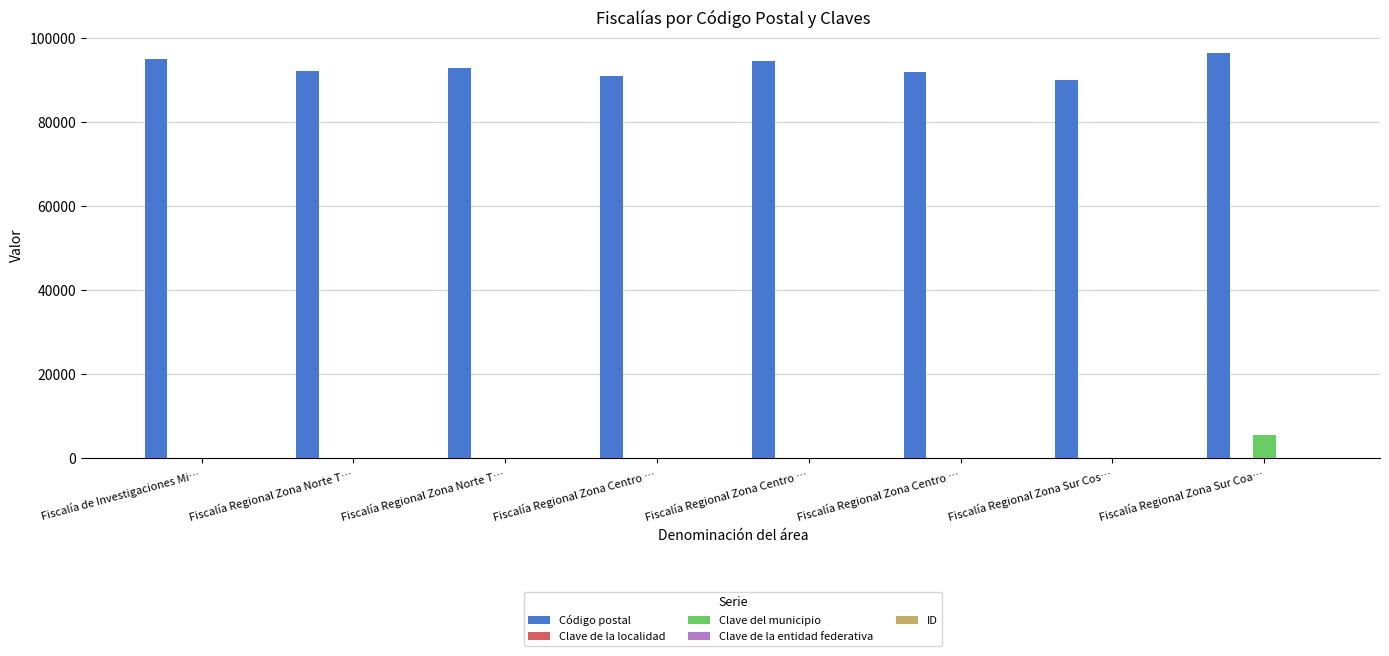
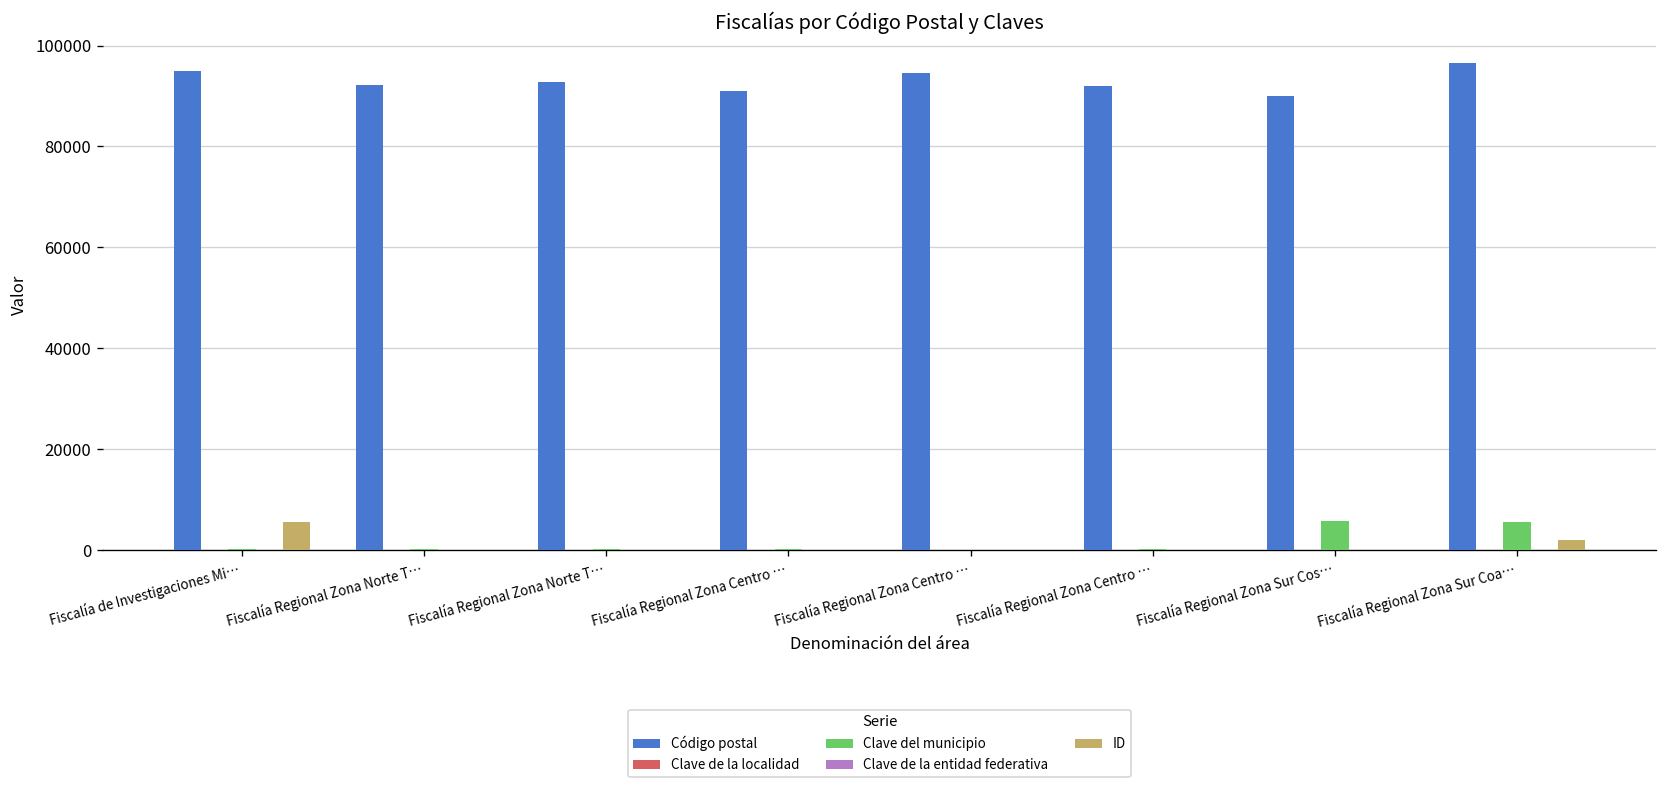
ID, Fiscalía de Investigaciones Mi…: 0 -> 6000
Clave del municipio, Fiscalía Regional Zona Sur Cos…: 0 -> 6000
ID, Fiscalía Regional Zona Sur Coa…: 0 -> 2000
